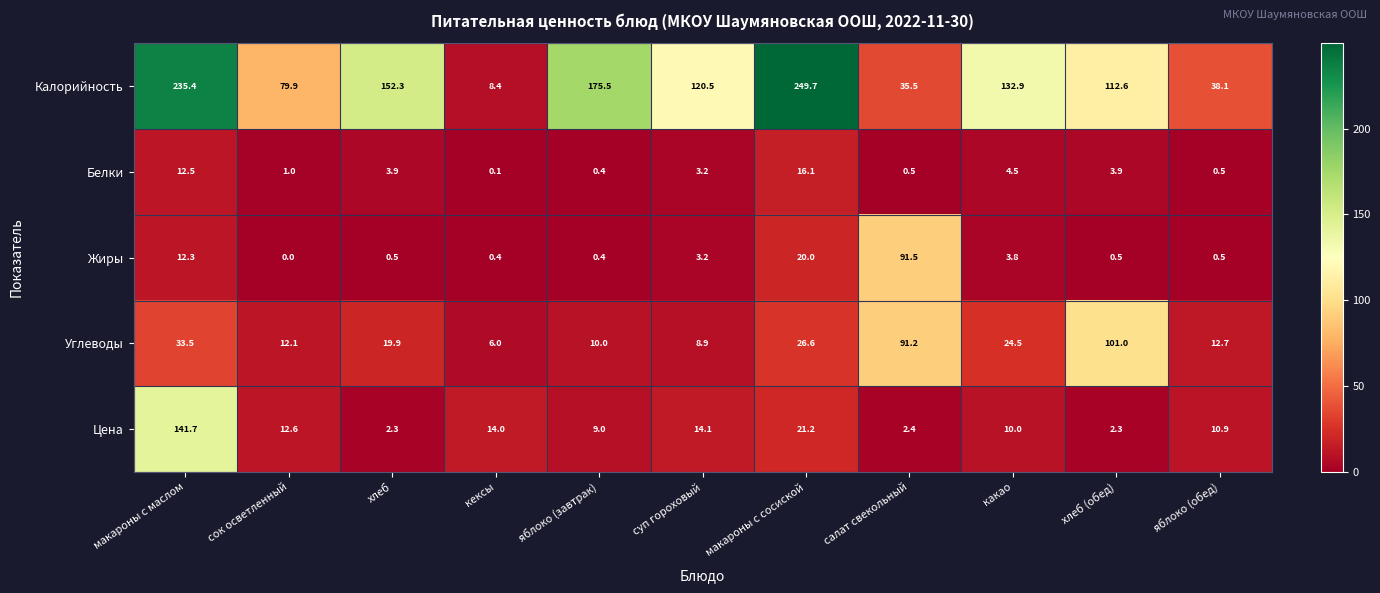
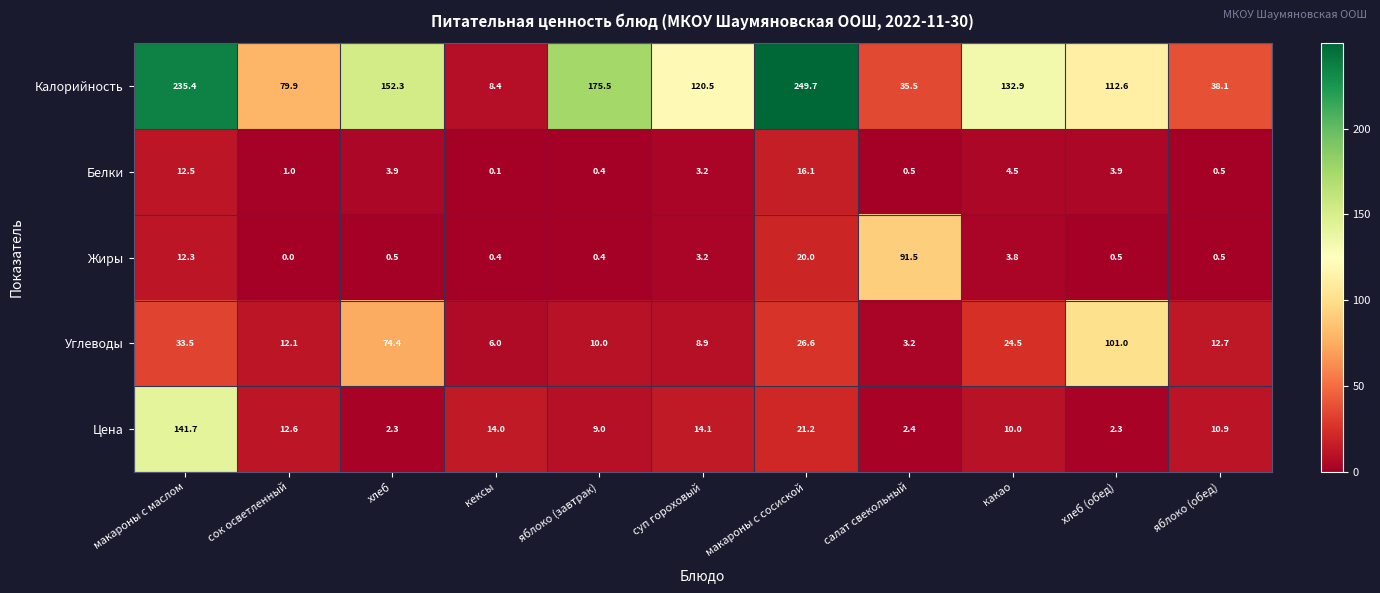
Углеводы, хлеб: 19.9 -> 74.4
Углеводы, салат свекольный: 91.2 -> 3.2
